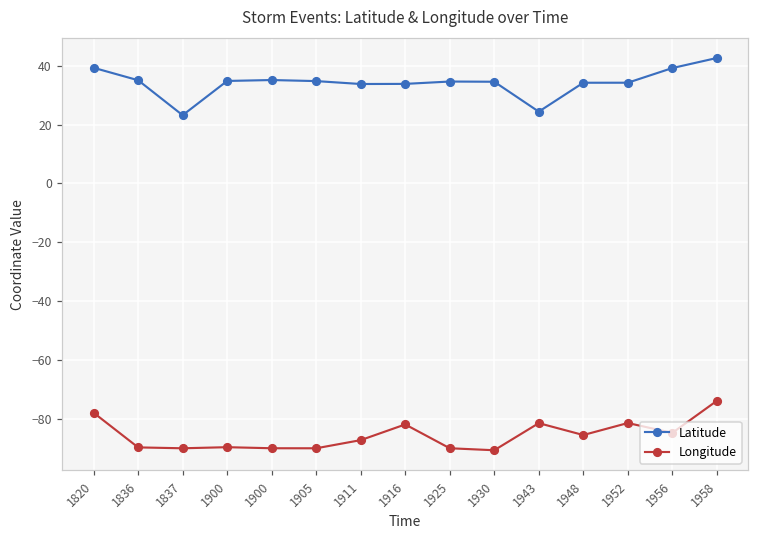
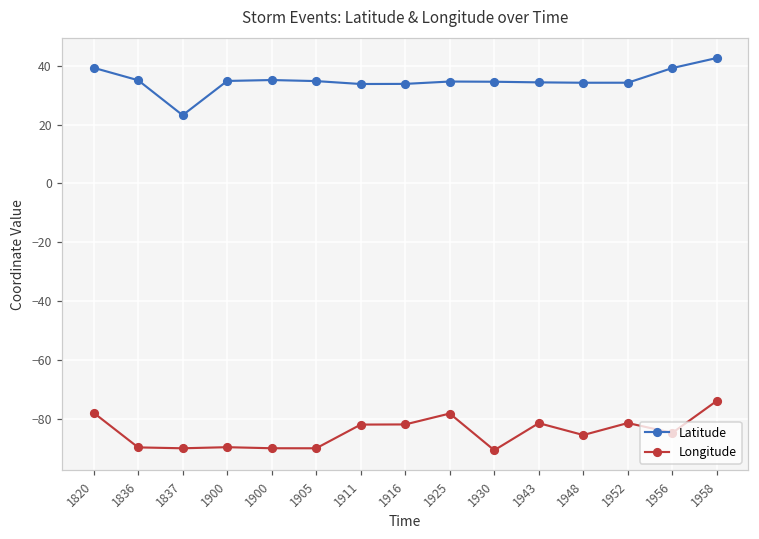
Longitude, 1911: -87 -> -82
Longitude, 1925: -90 -> -78
Latitude, 1943: 24 -> 34
